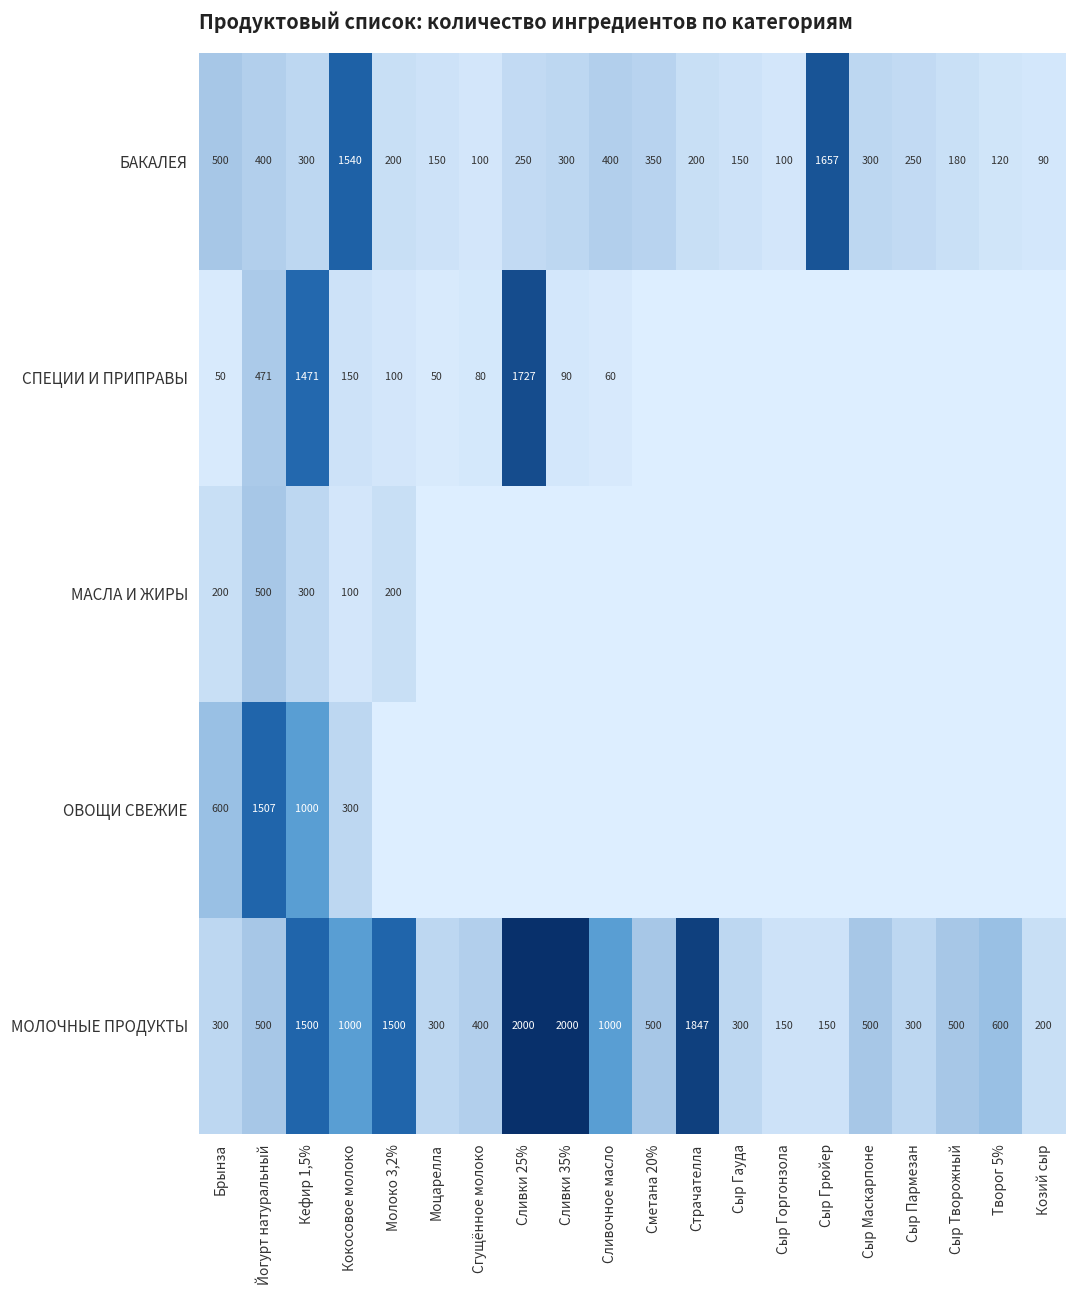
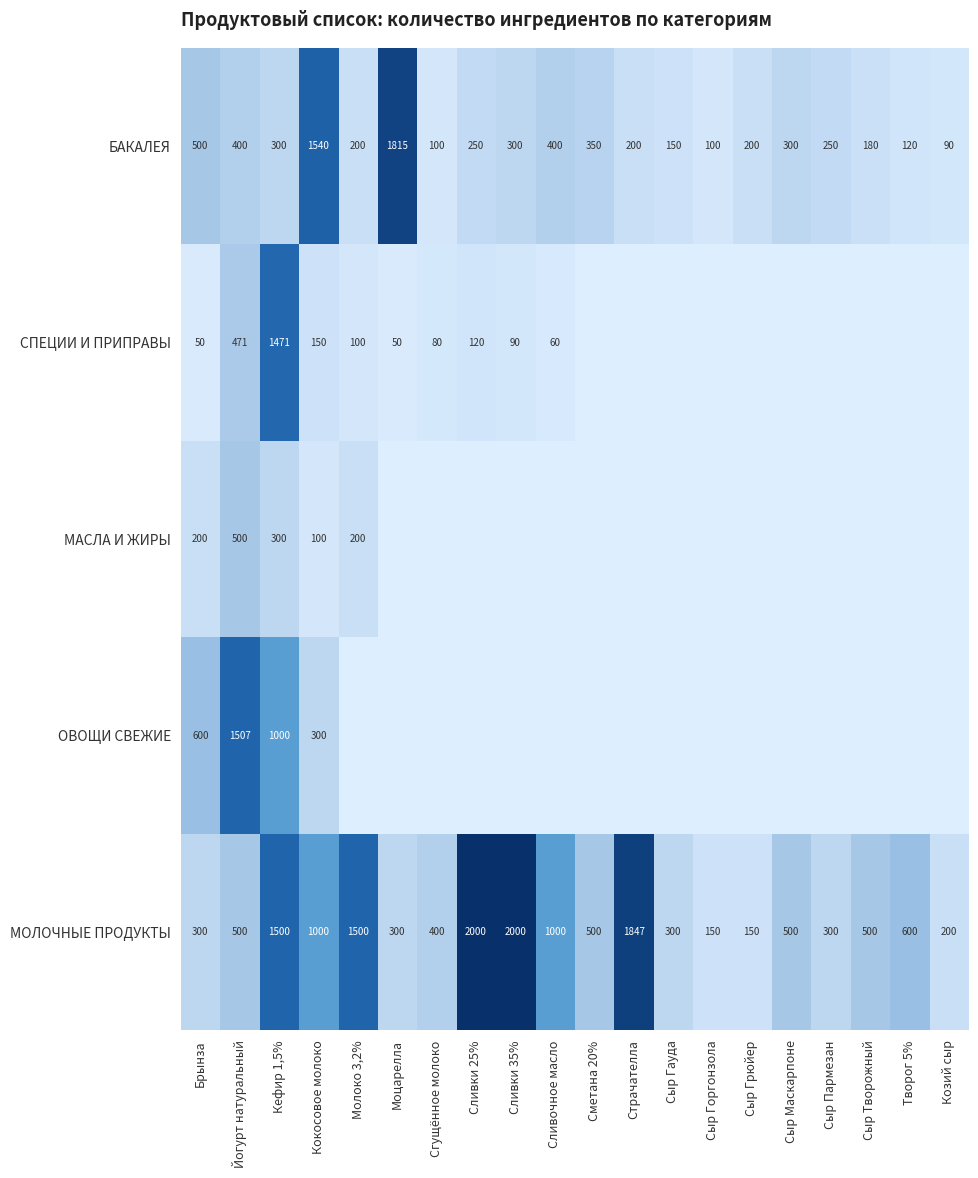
БАКАЛЕЯ, Моцарелла: 150 -> 1815
БАКАЛЕЯ, Сыр Грюйер: 1657 -> 200
СПЕЦИИ И ПРИПРАВЫ, Сливки 25%: 1727 -> 120
